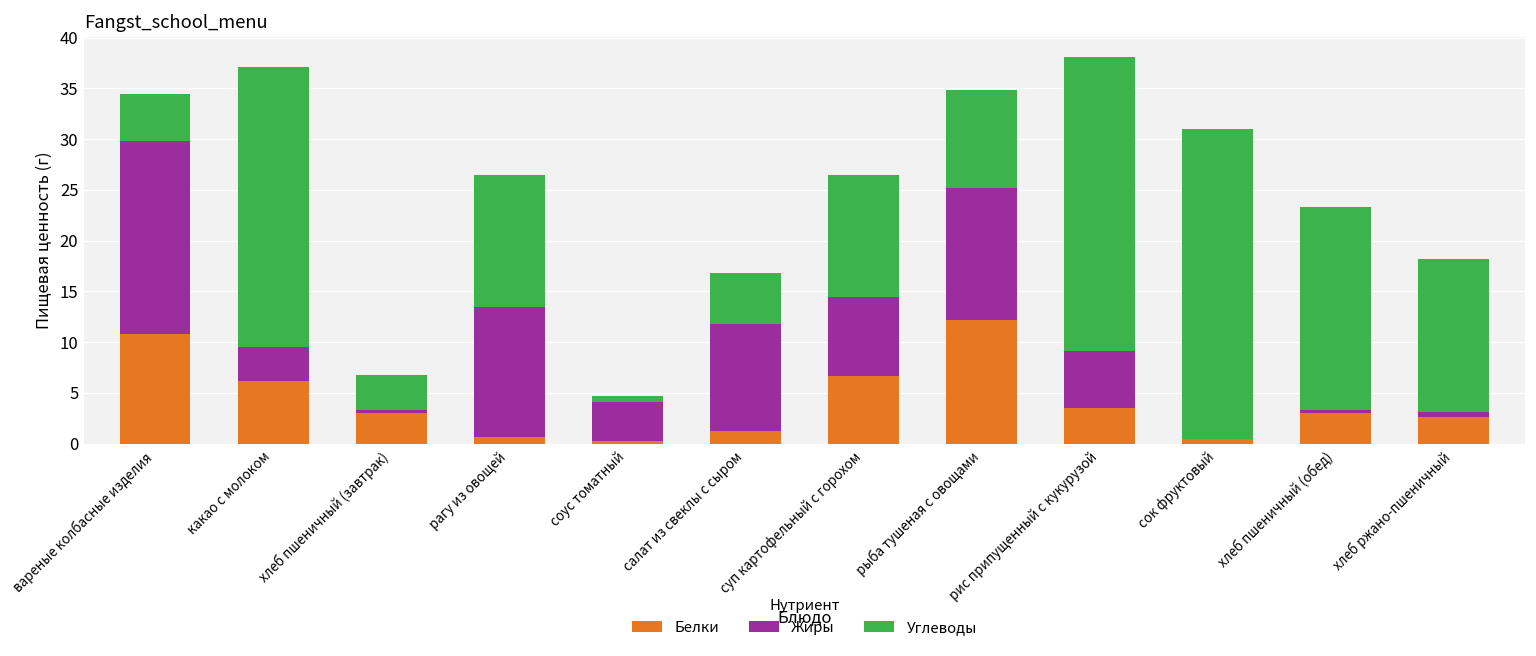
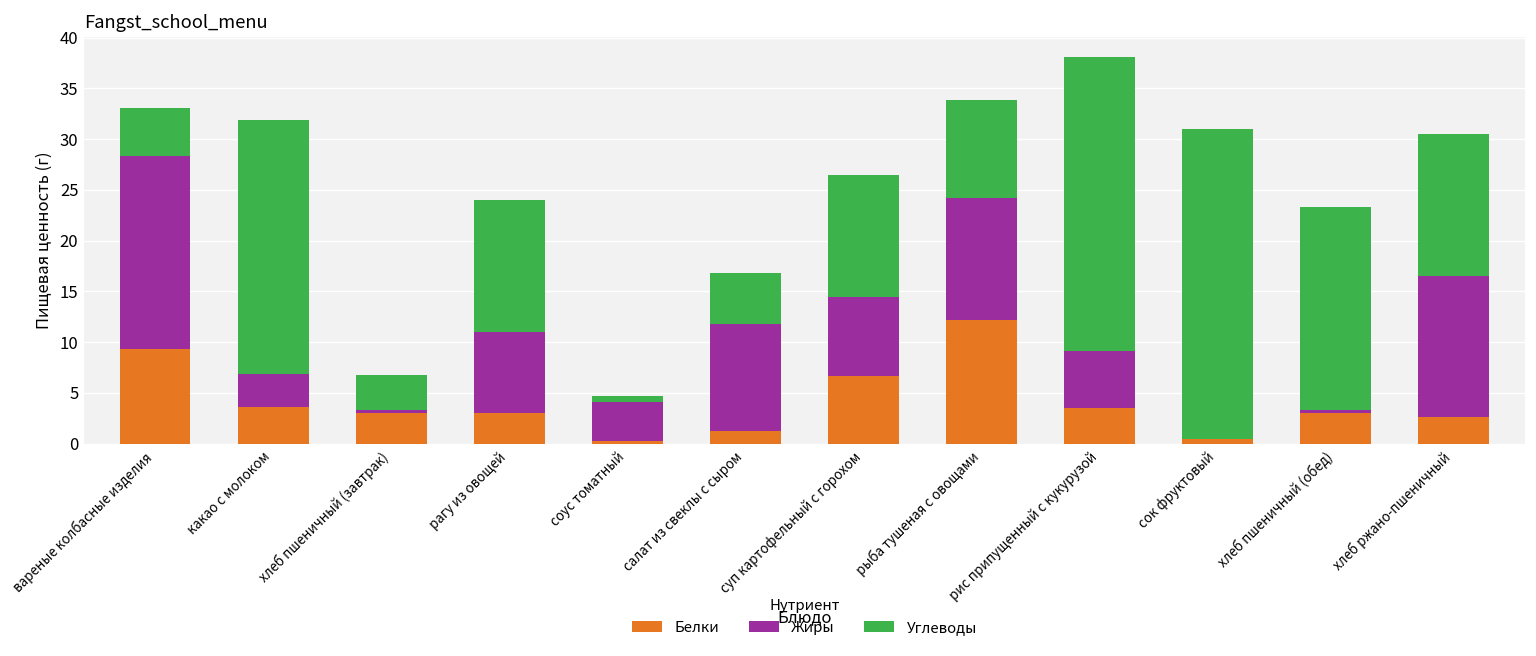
Белки, вареные колбасные изделия: 11 -> 9
Белки, какао с молоком: 6 -> 4
Углеводы, какао с молоком: 28 -> 25
Белки, рагу из овощей: 1 -> 3
Жиры, рагу из овощей: 13 -> 8
Жиры, рыба тушеная с овощами: 13 -> 12
Жиры, хлеб ржано-пшеничный: 1 -> 14
Углеводы, хлеб ржано-пшеничный: 15 -> 14
